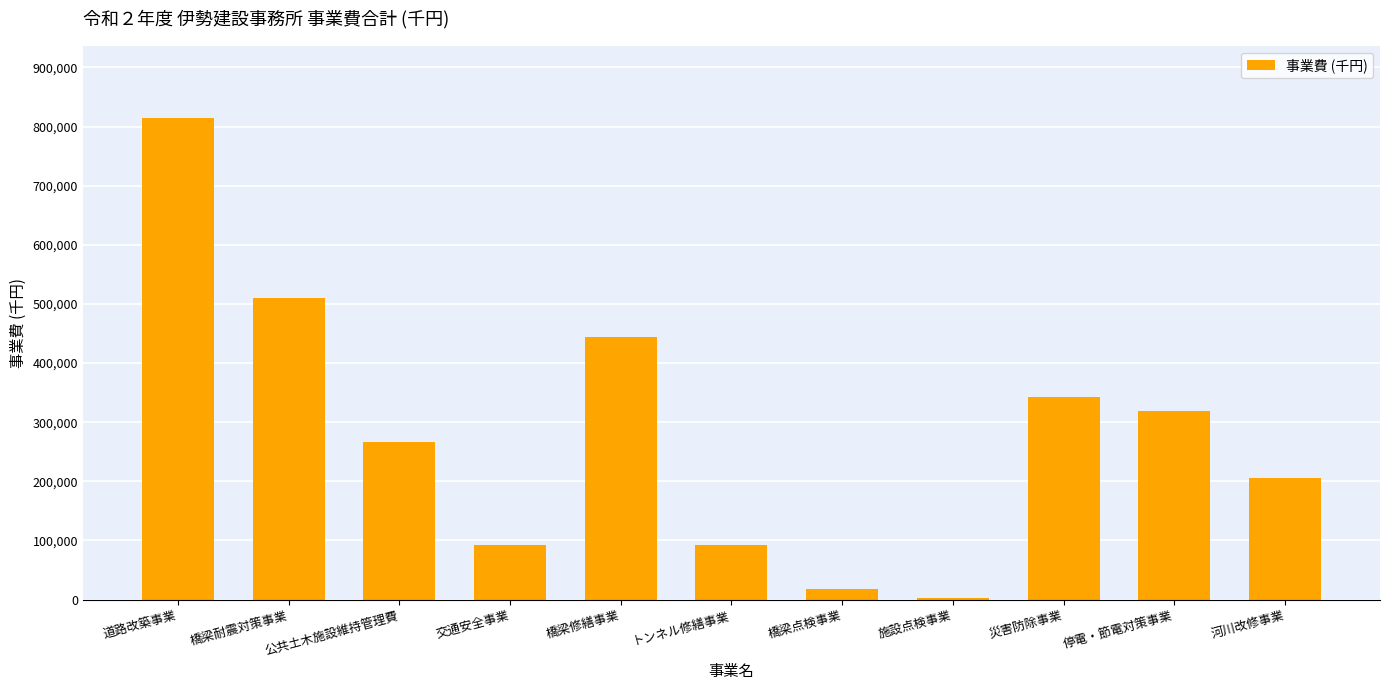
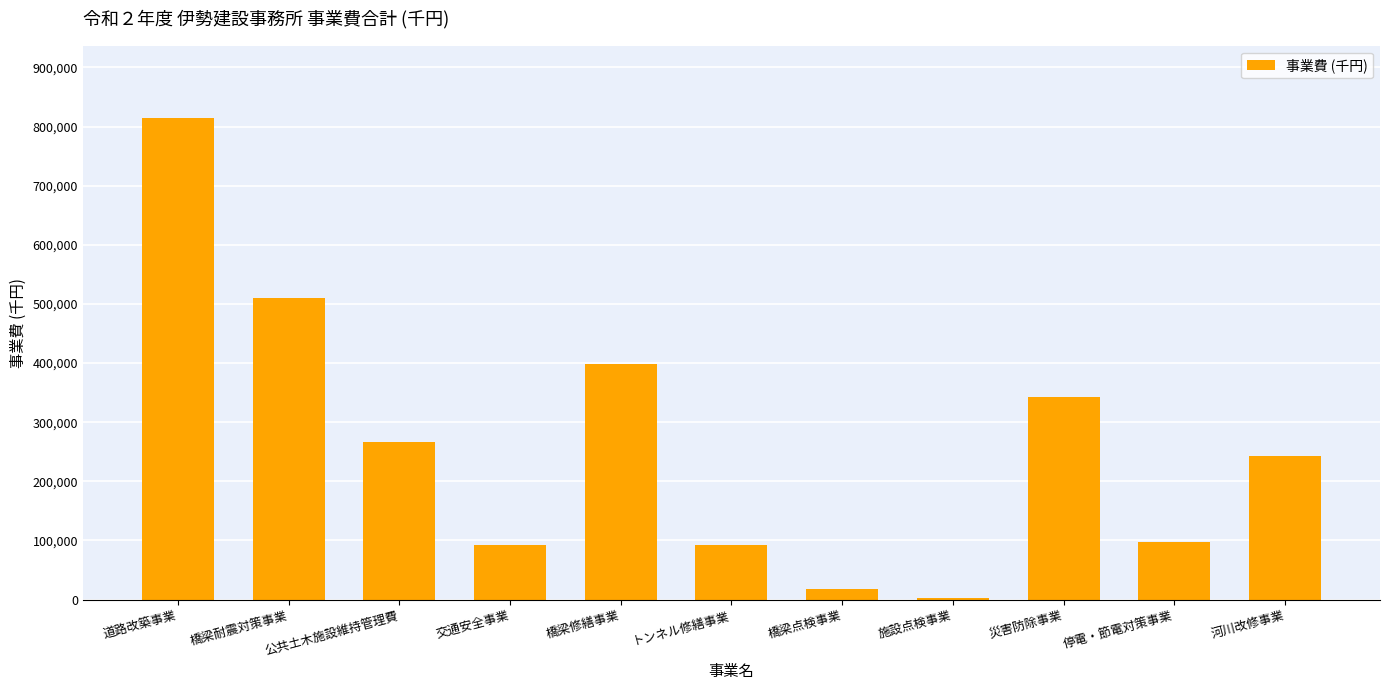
橋梁修繕事業: 440,000 -> 400,000
停電・節電対策事業: 320,000 -> 100,000
河川改修事業: 210,000 -> 240,000
